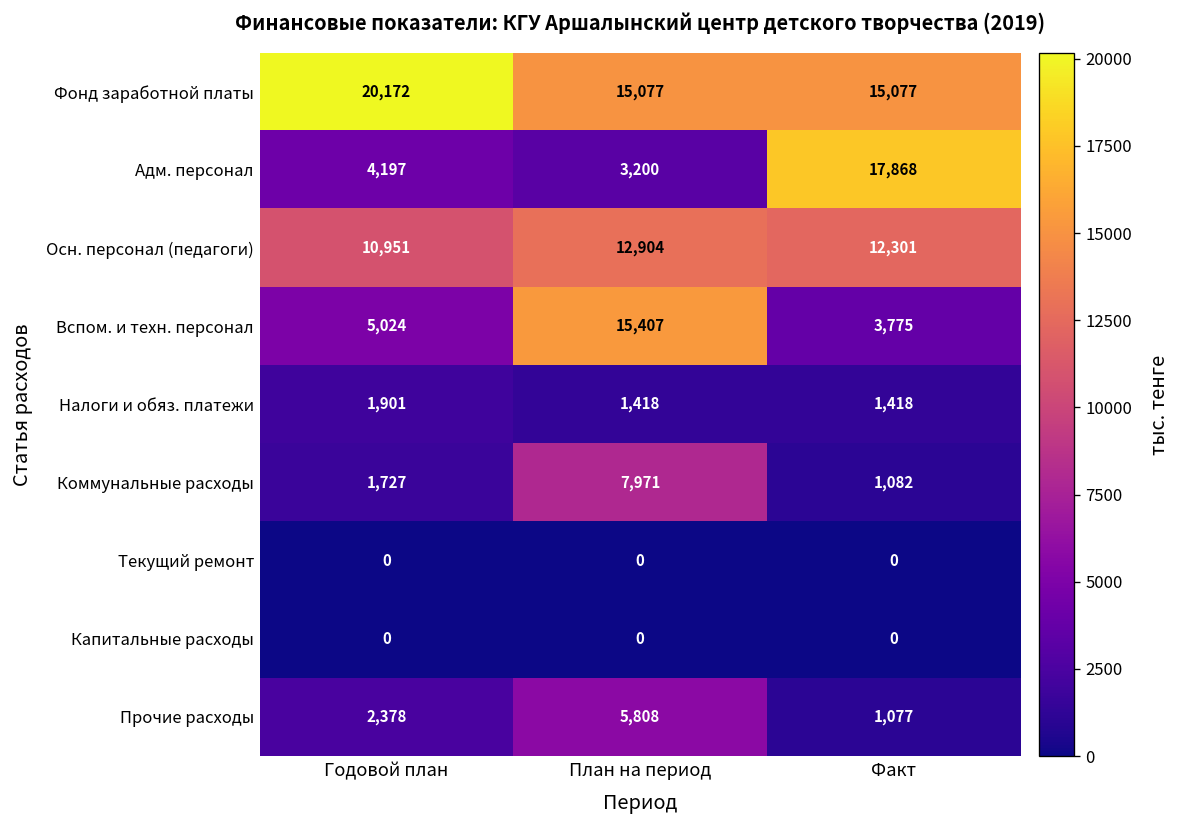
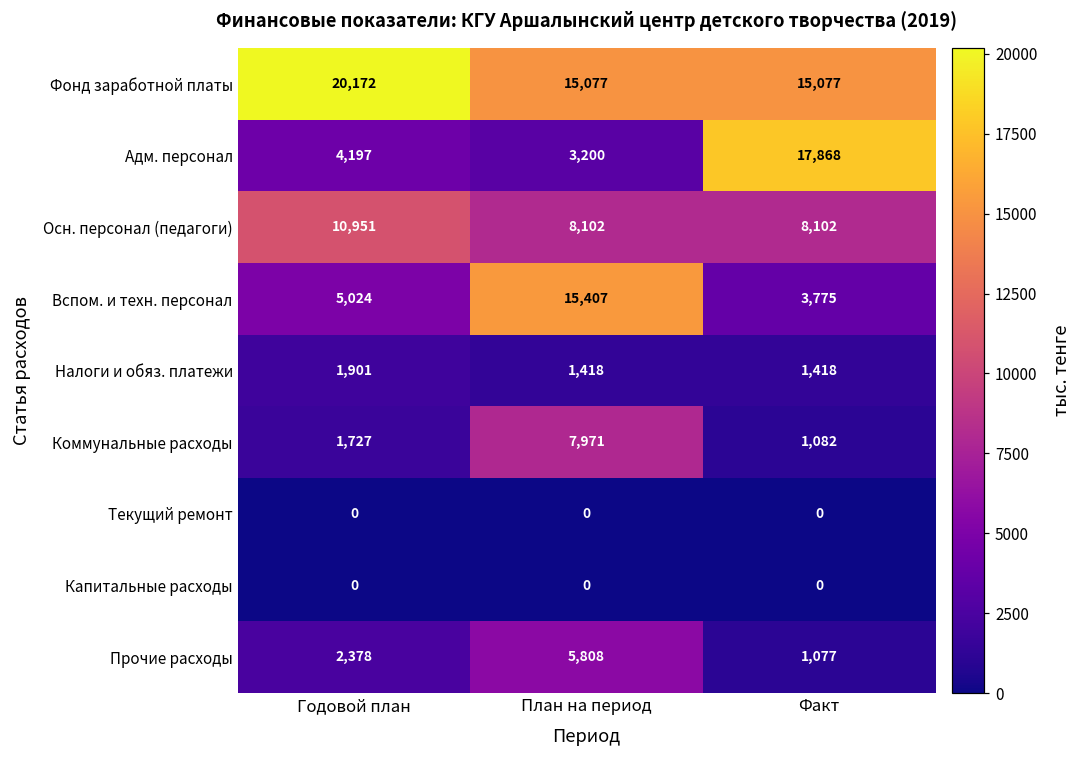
Осн. персонал (педагоги), План на период: 12,904 -> 8,102
Осн. персонал (педагоги), Факт: 12,301 -> 8,102
